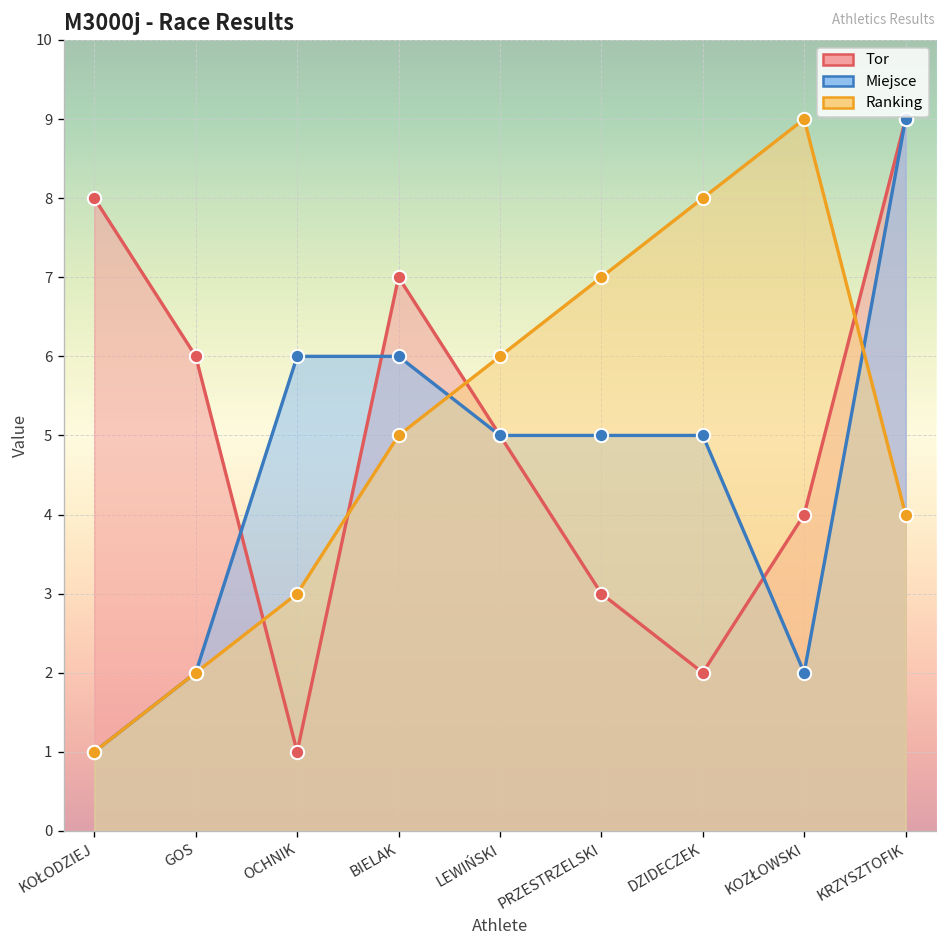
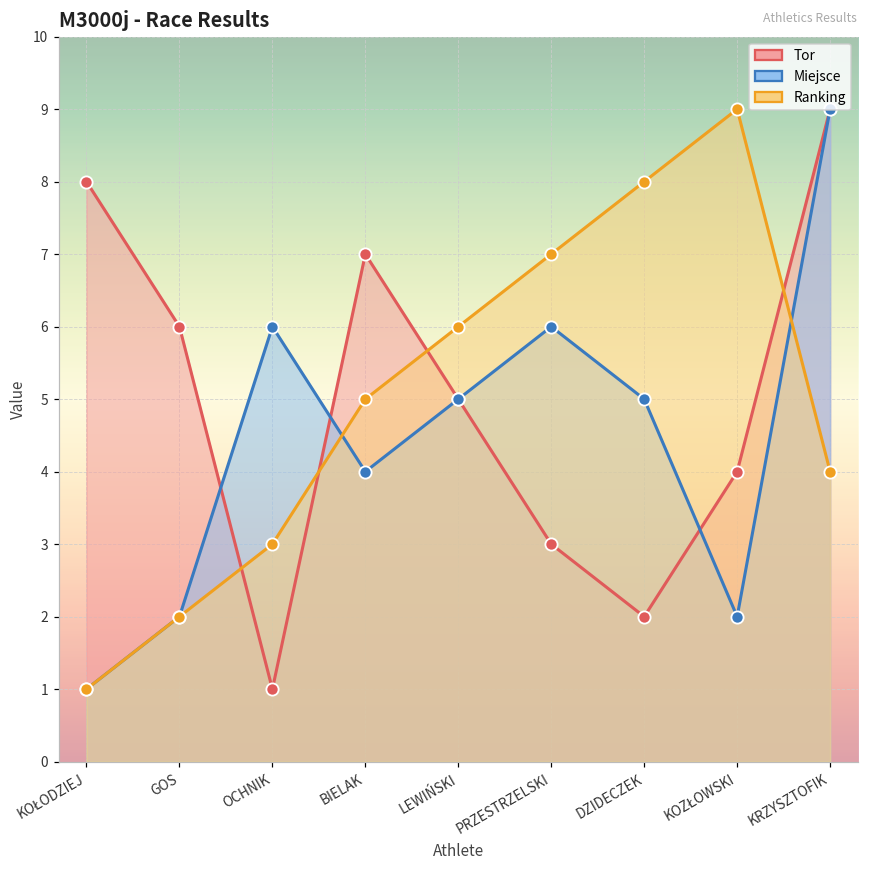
Miejsce, BIELAK: 6 -> 4
Miejsce, PRZESTRZELSKI: 5 -> 6
